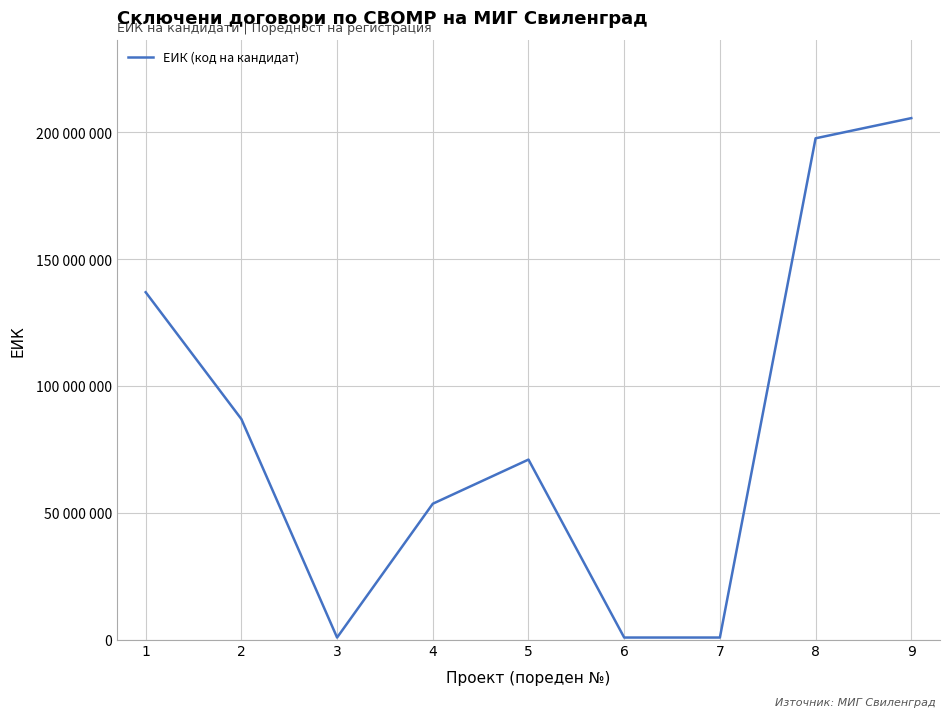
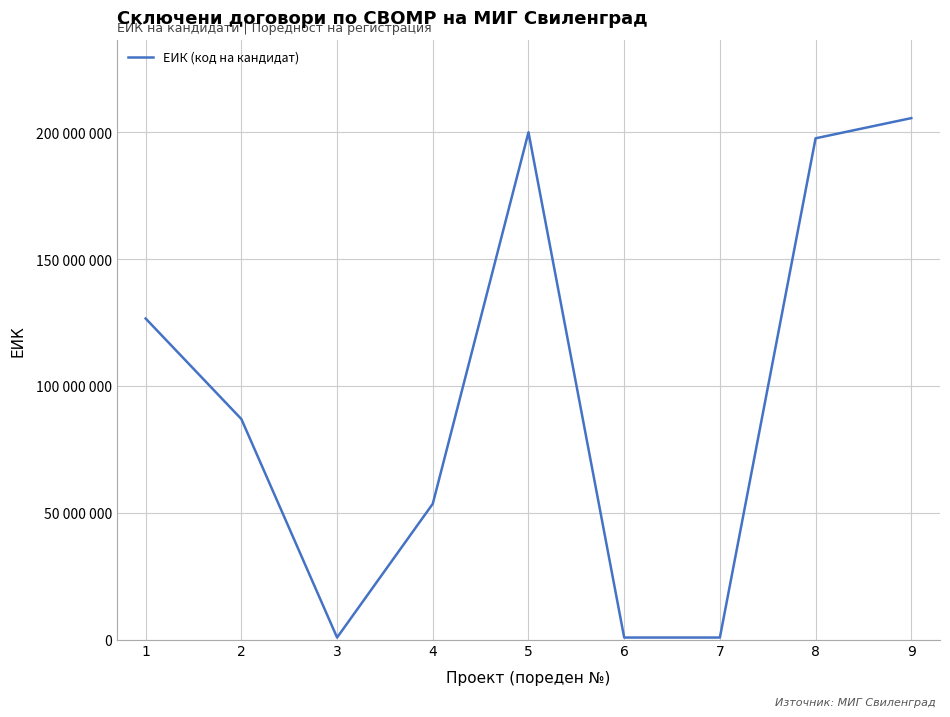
1: 137000000 -> 127000000
5: 71000000 -> 200000000
